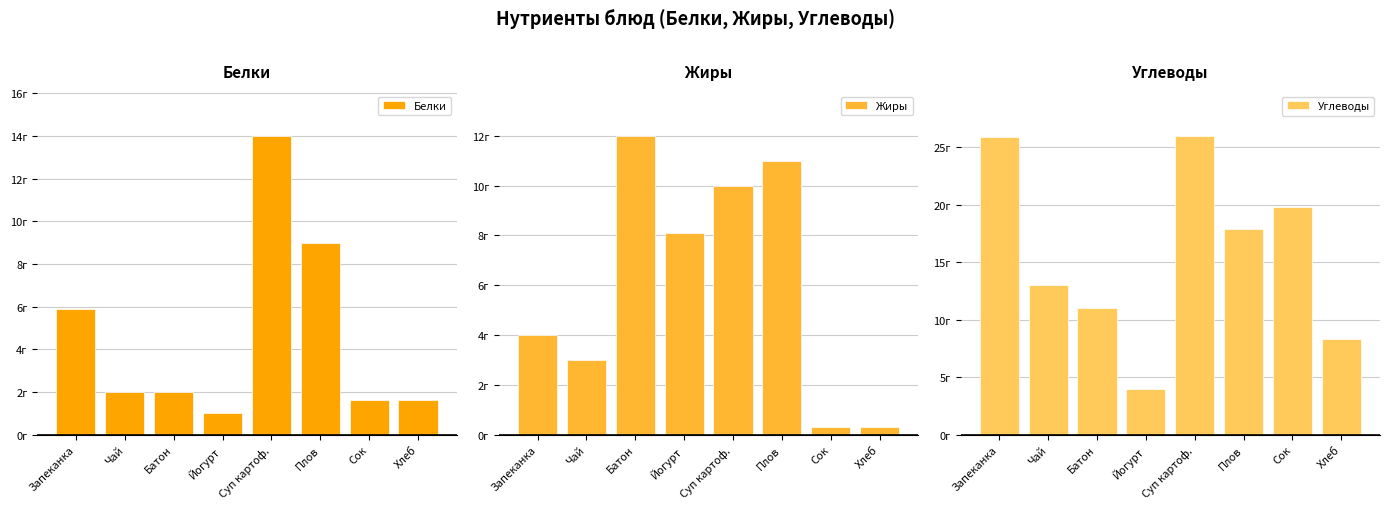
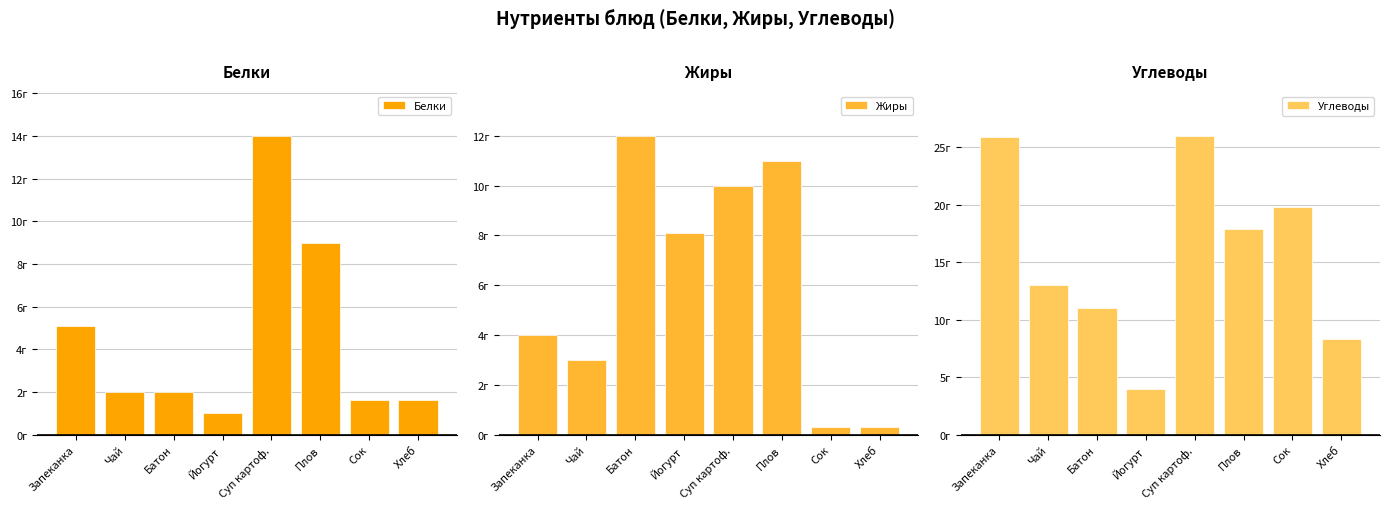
Белки, Запеканка: 5.9г -> 5.1г
